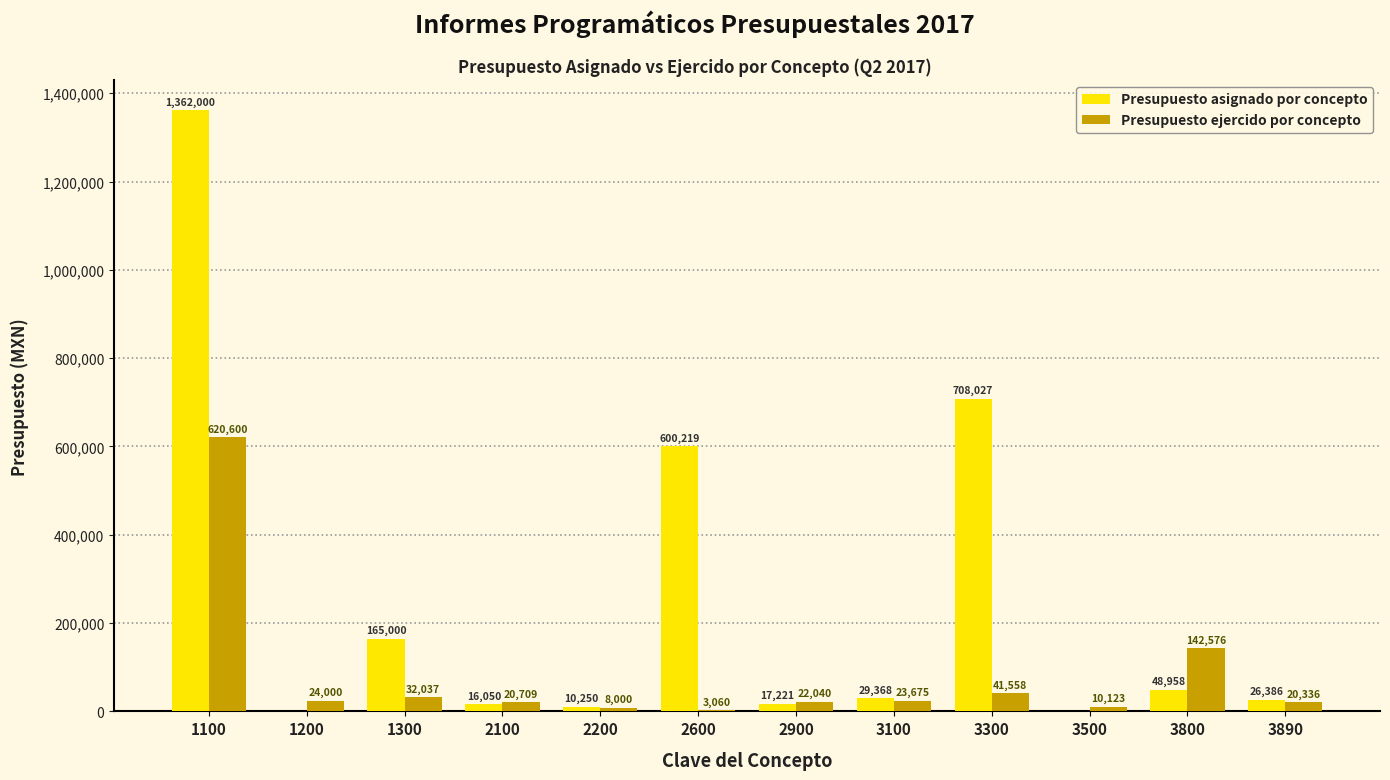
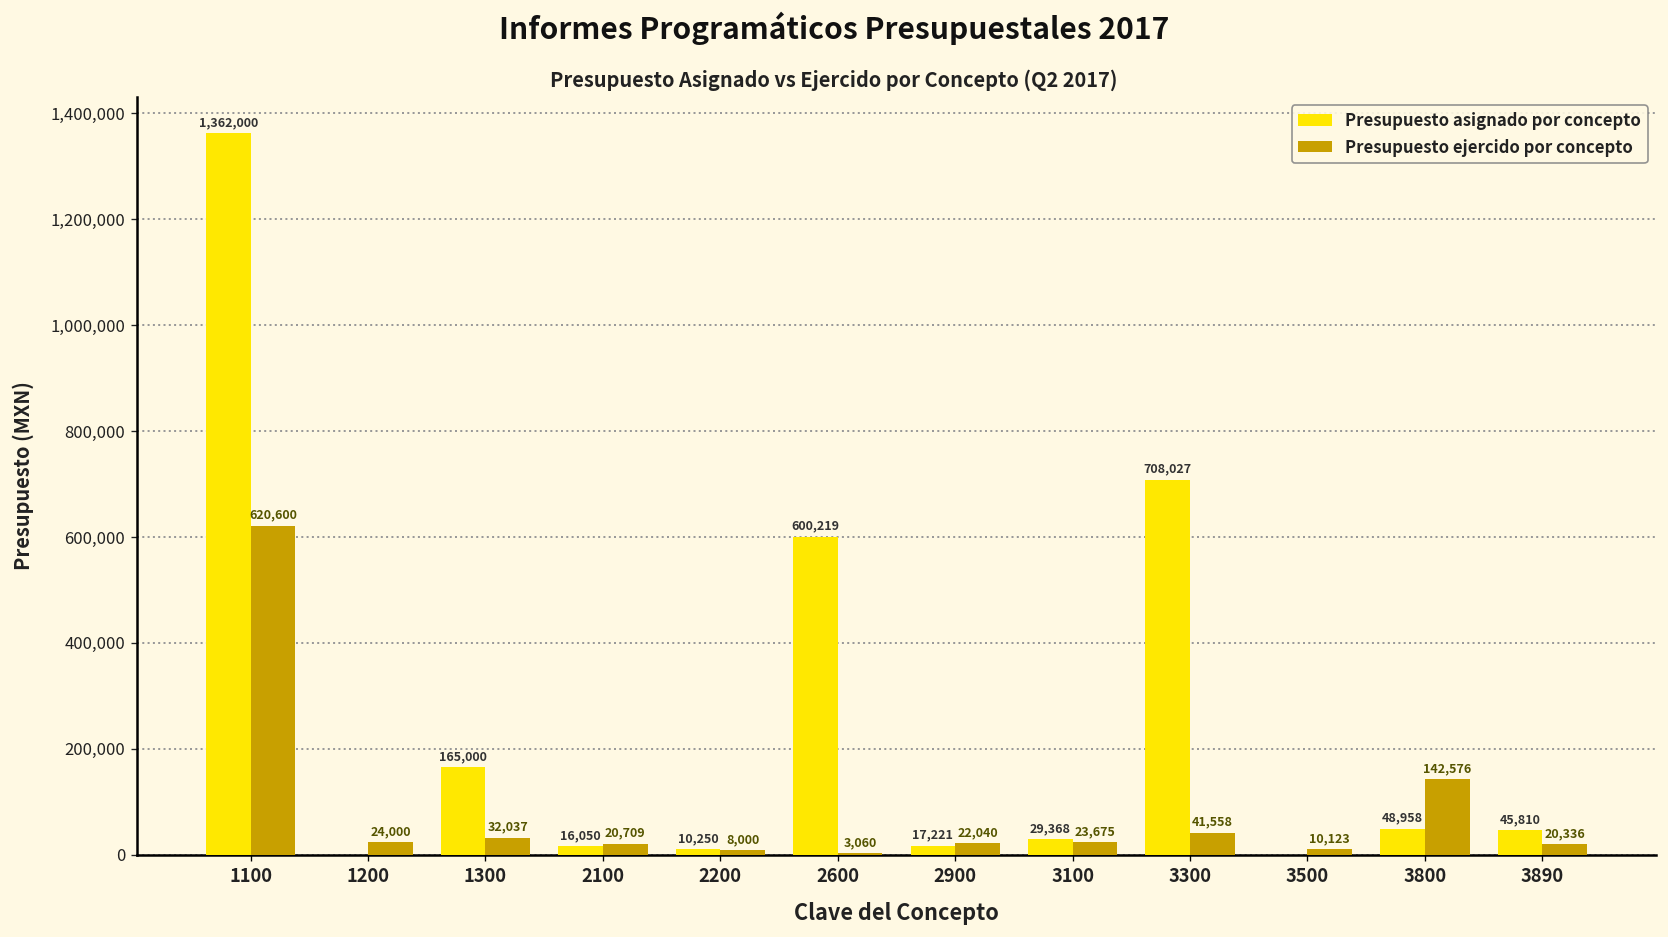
Presupuesto asignado por concepto, 3890: 26,386 -> 45,810
